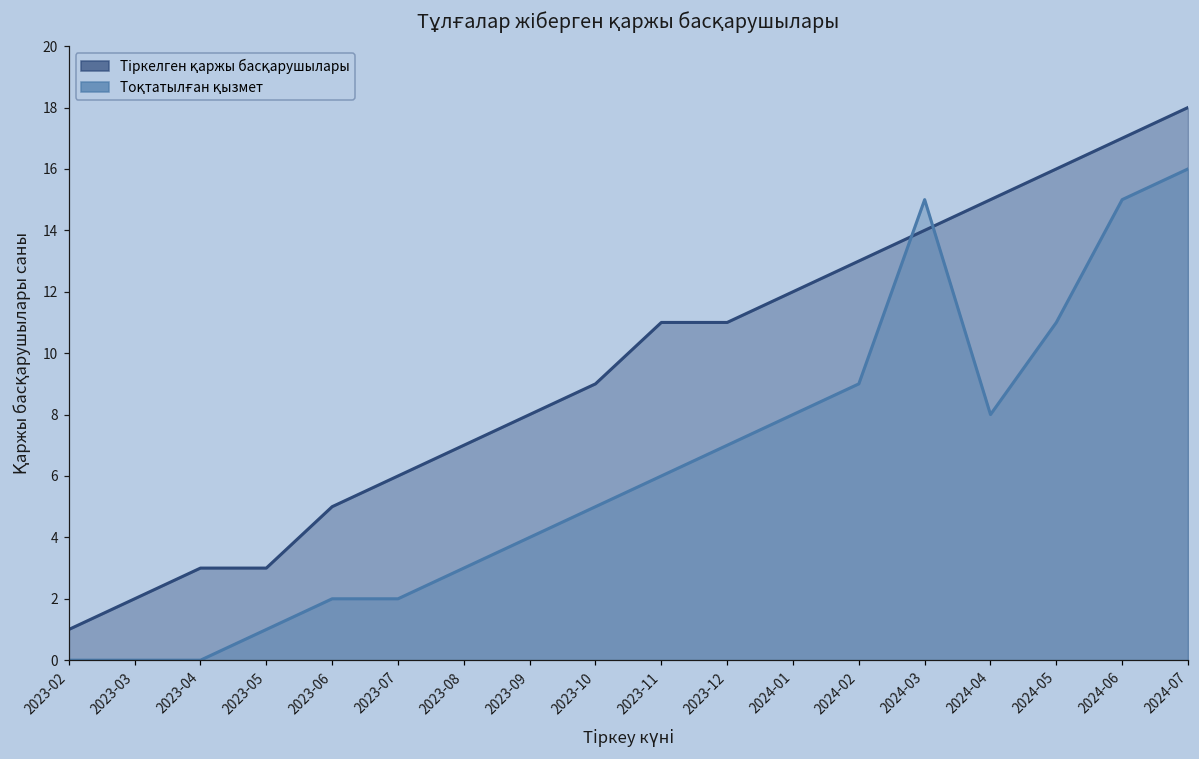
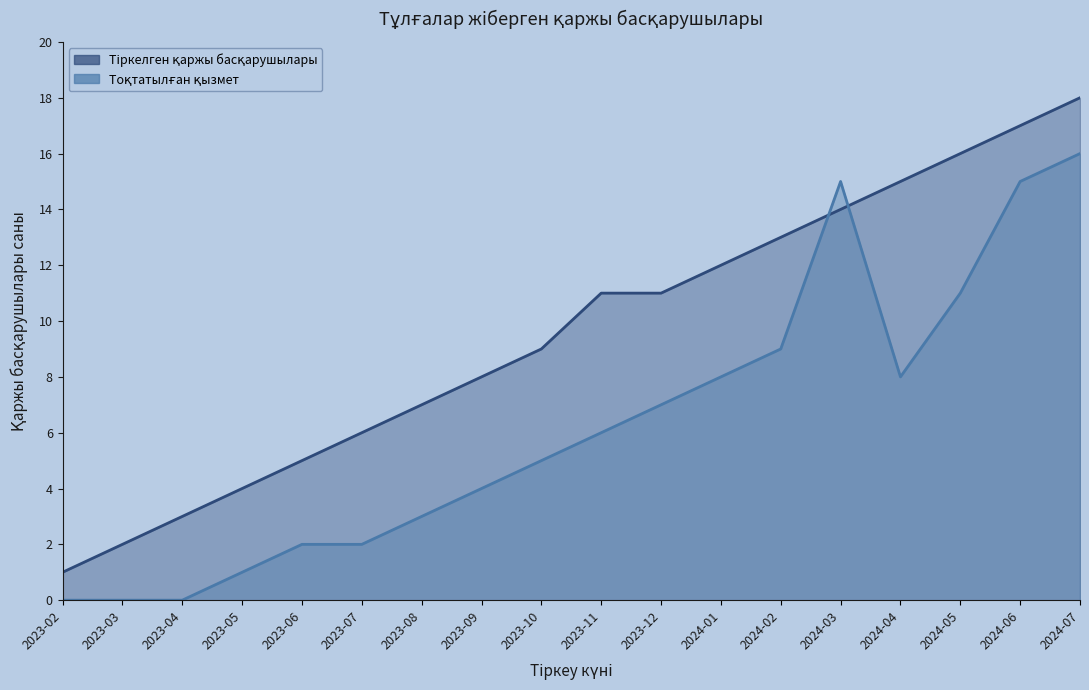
Тіркелген қаржы басқарушылары, 2023-05: 3 -> 4
